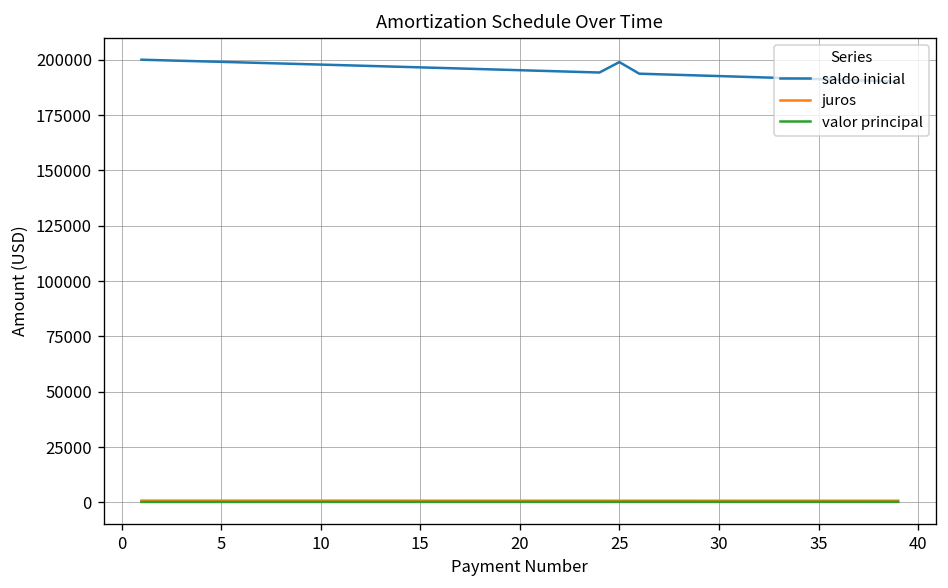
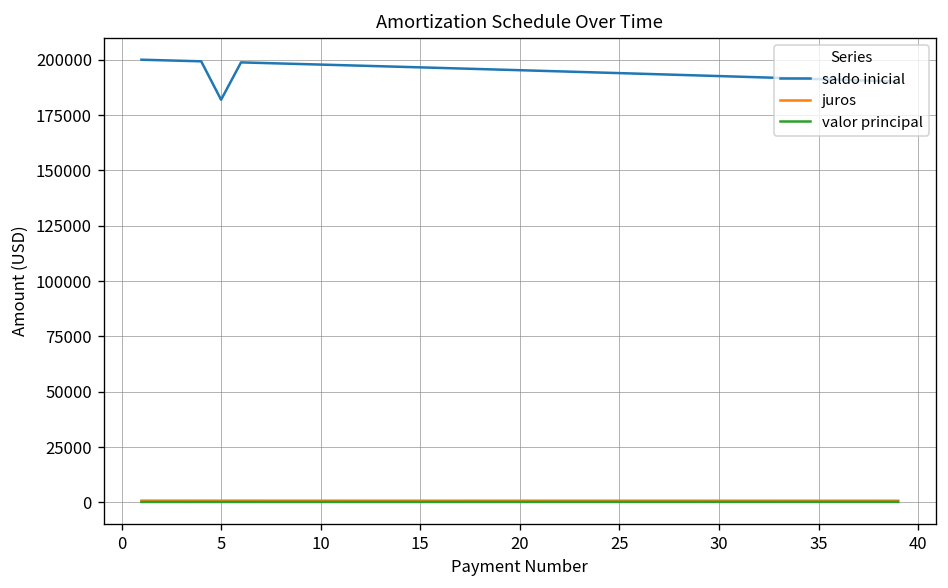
saldo inicial, 5: 199000 -> 182000
saldo inicial, 25: 199000 -> 194000
